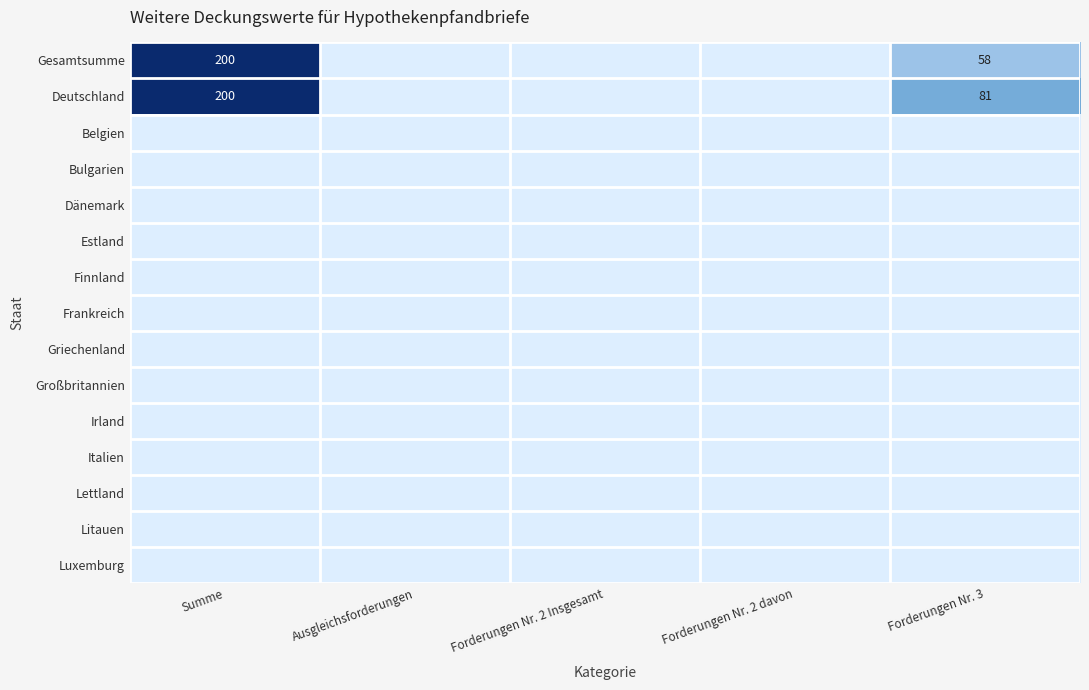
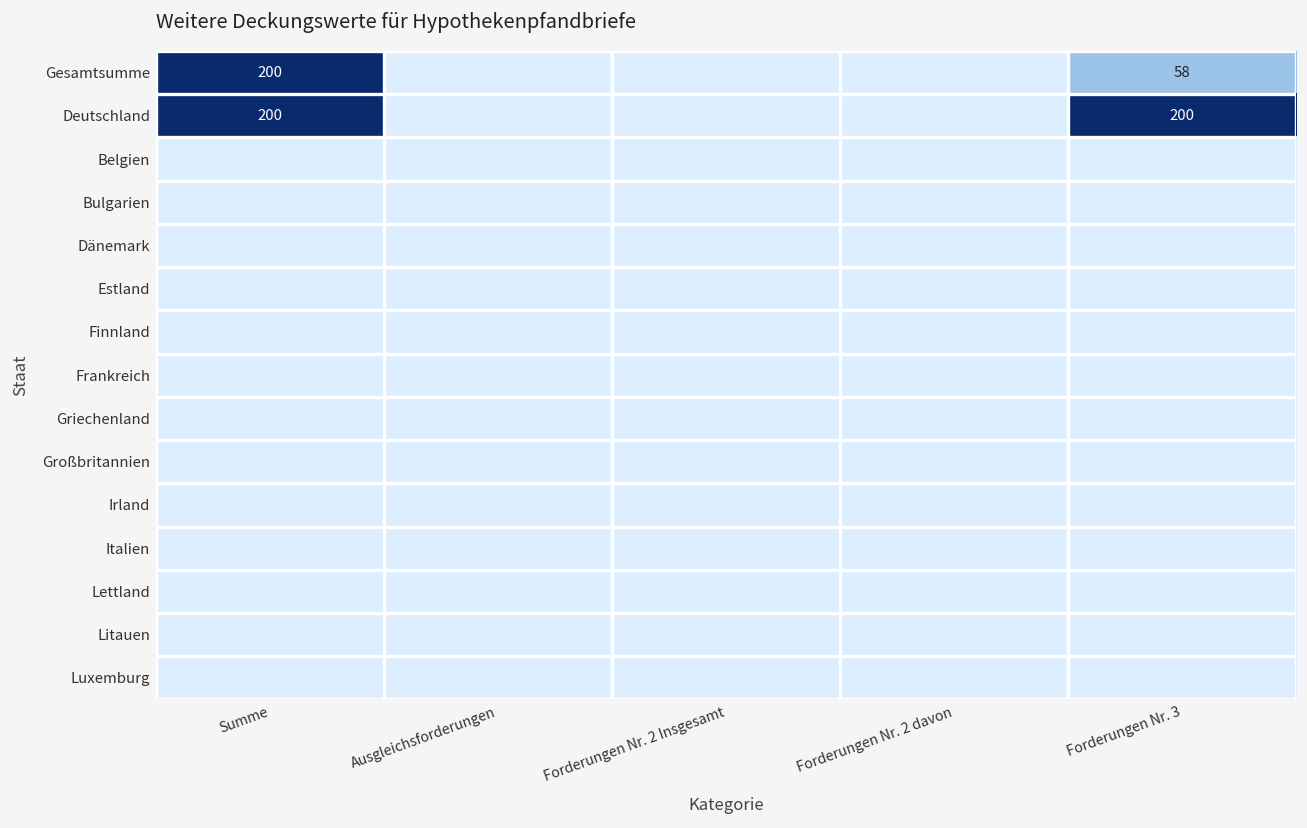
Deutschland, Forderungen Nr. 3: 81 -> 200
